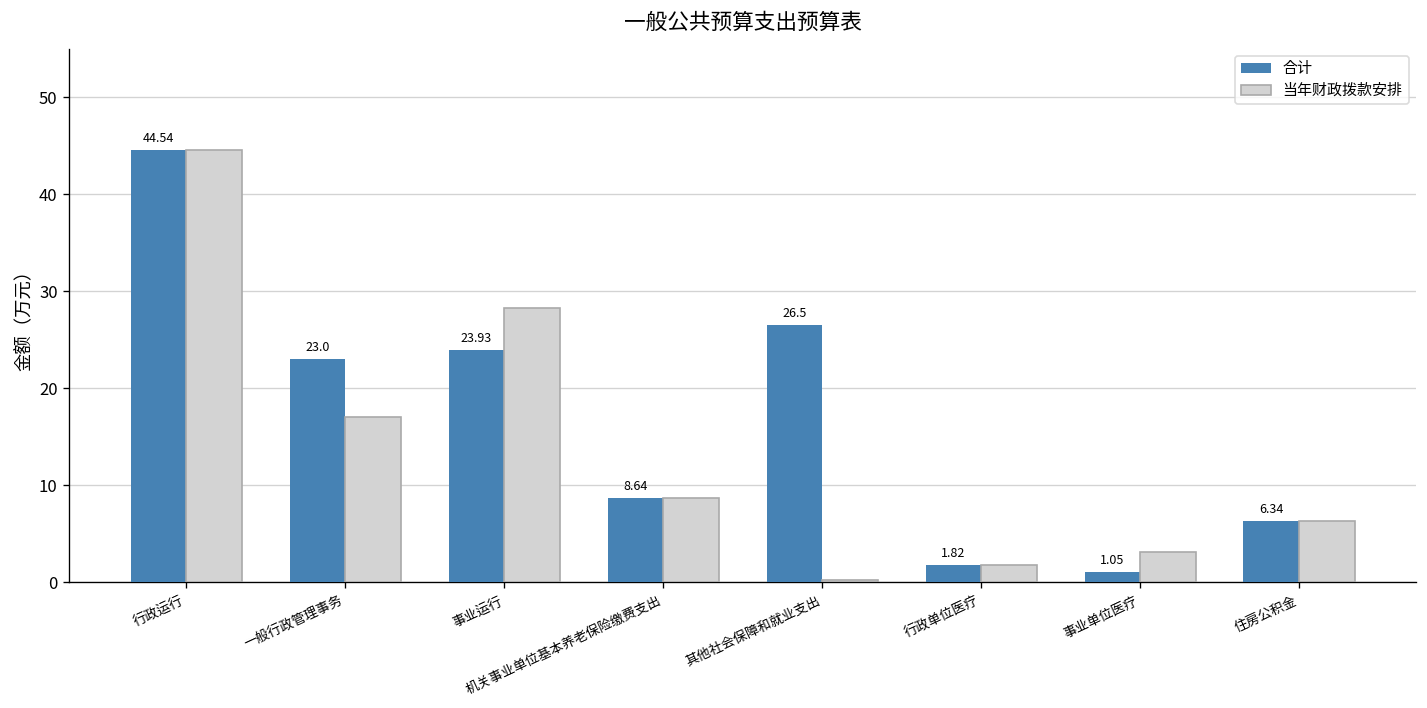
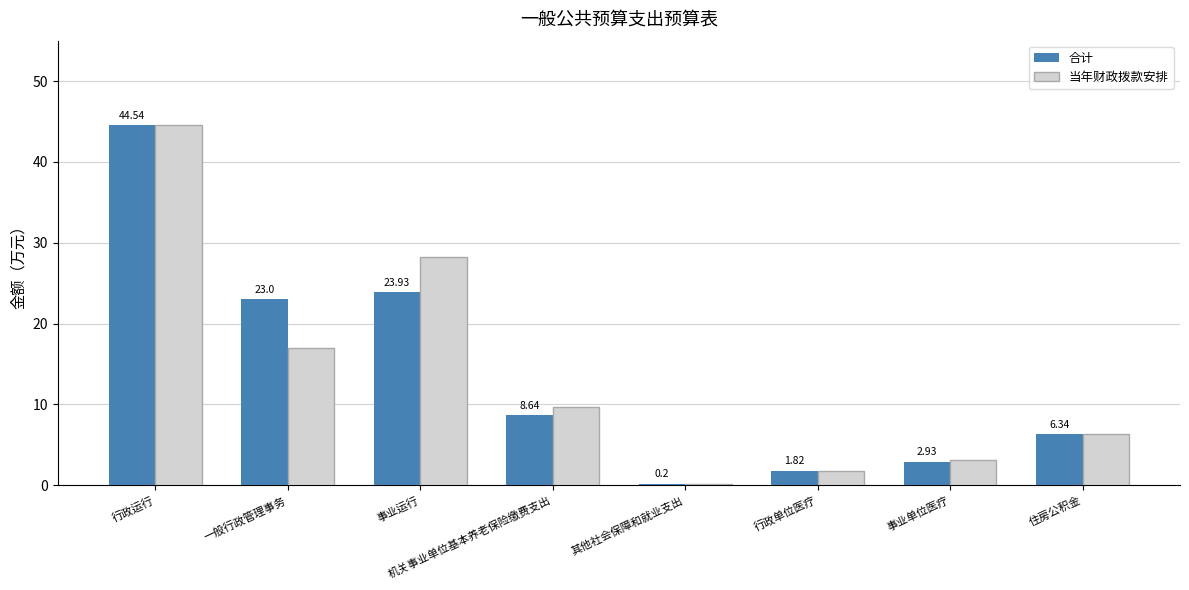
当年财政拨款安排, 机关事业单位基本养老保险缴费支出: 9 -> 10
合计, 其他社会保障和就业支出: 26.5 -> 0.2
合计, 事业单位医疗: 1.05 -> 2.93
